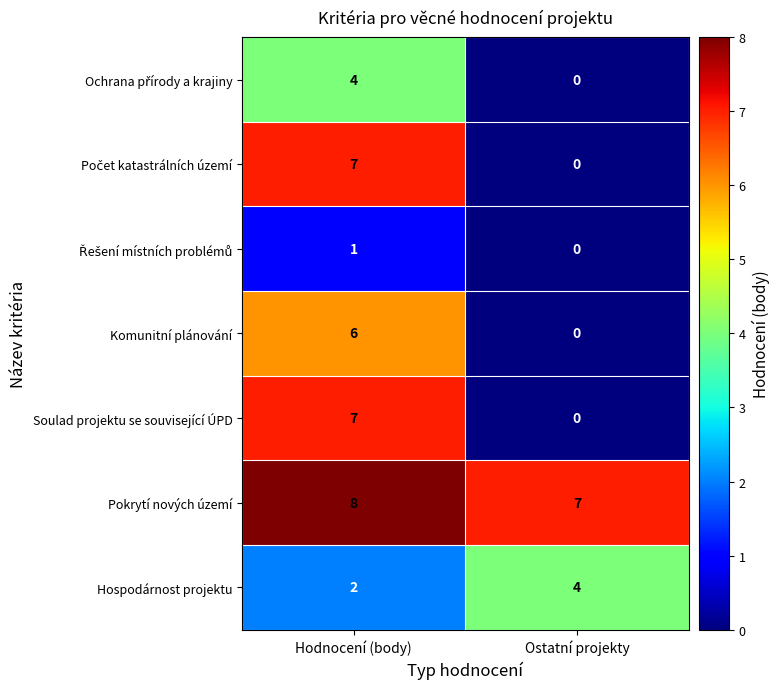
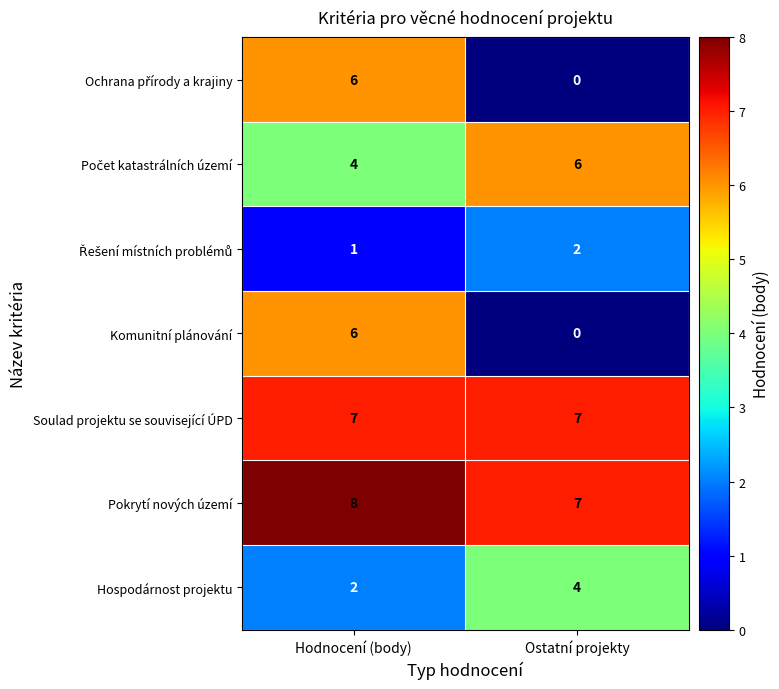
Ochrana přírody a krajiny, Hodnocení (body): 4 -> 6
Počet katastrálních území, Hodnocení (body): 7 -> 4
Počet katastrálních území, Ostatní projekty: 0 -> 6
Řešení místních problémů, Ostatní projekty: 0 -> 2
Soulad projektu se související ÚPD, Ostatní projekty: 0 -> 7
